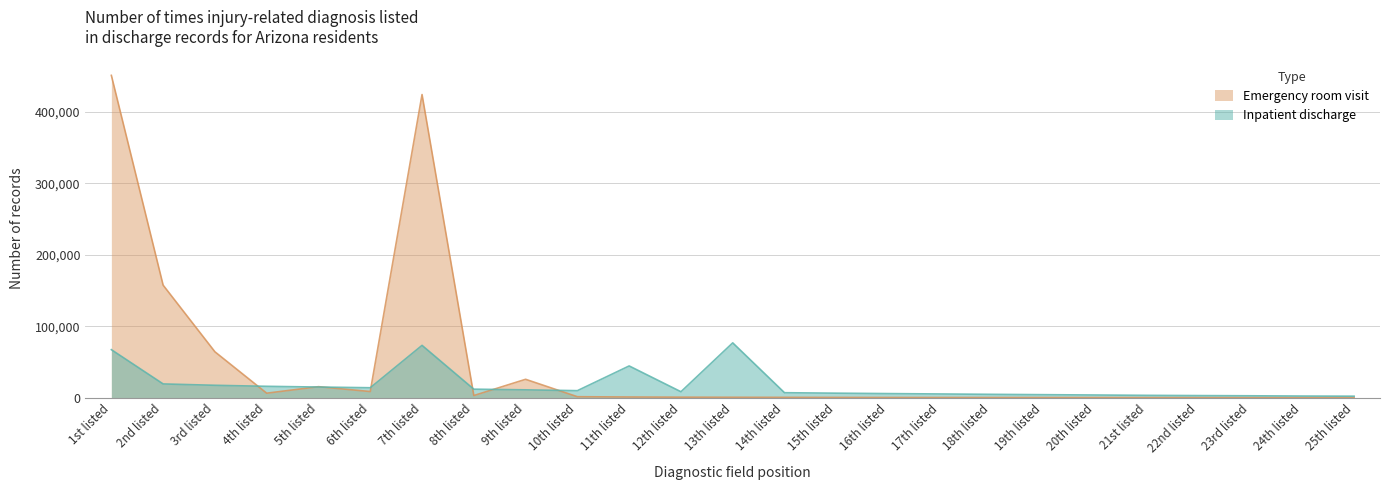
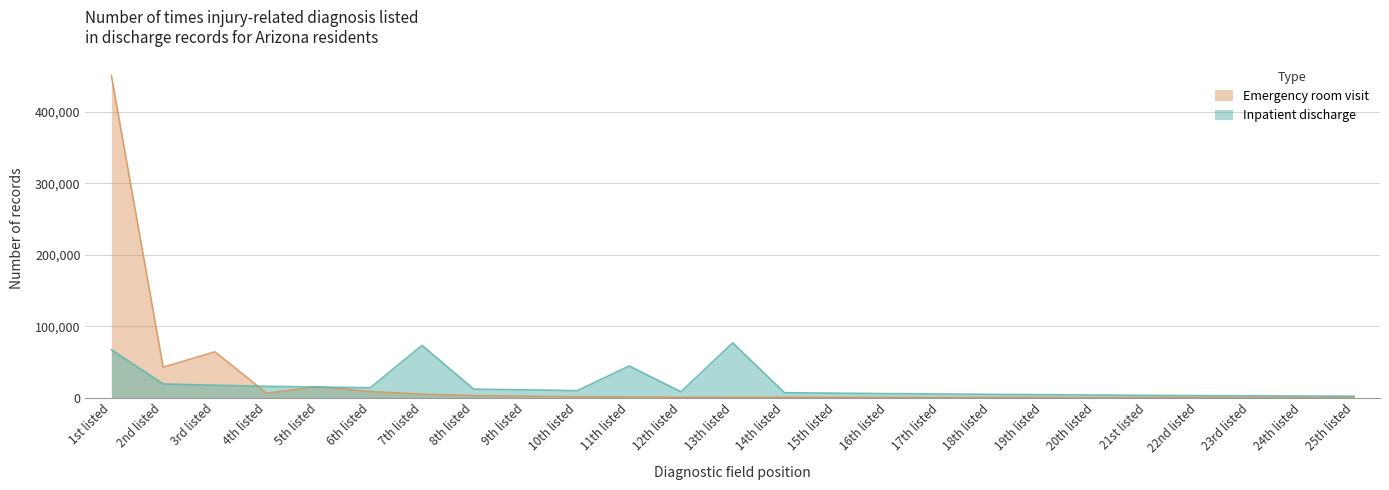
Emergency room visit, 2nd listed: 160,000 -> 40,000
Emergency room visit, 7th listed: 420,000 -> 0
Emergency room visit, 9th listed: 30,000 -> 0
